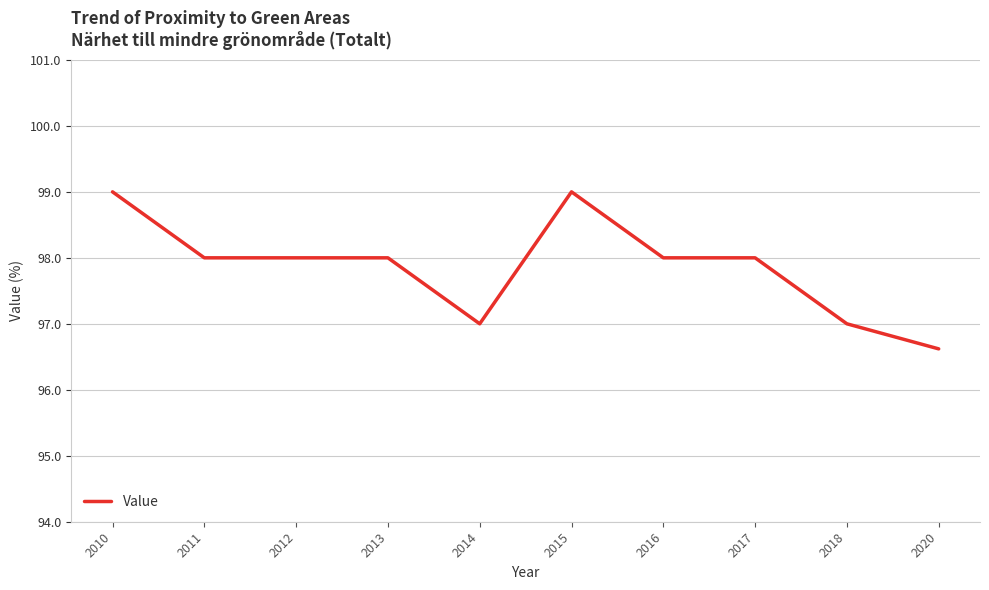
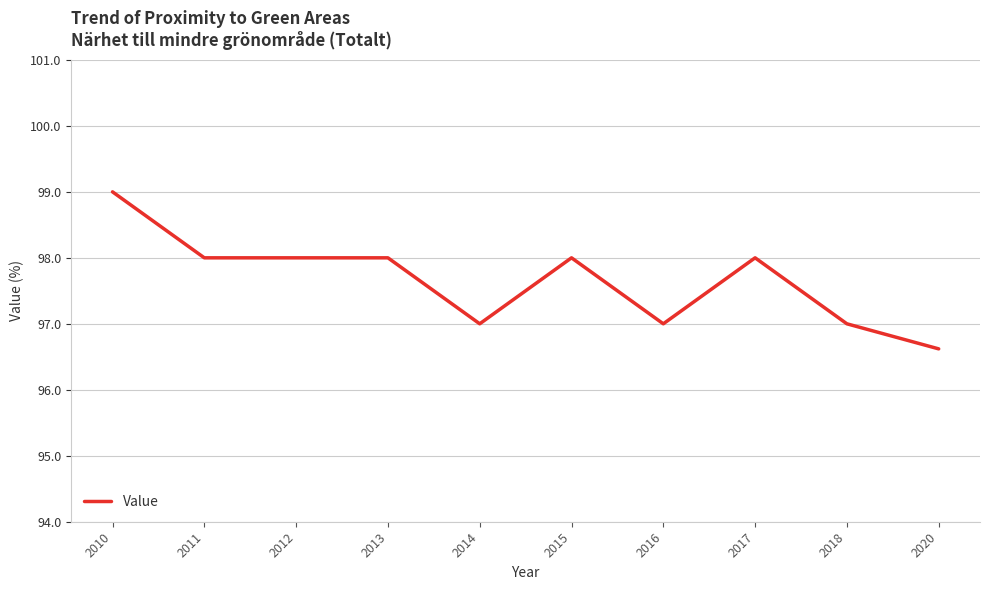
2015: 99 -> 98
2016: 98 -> 97
